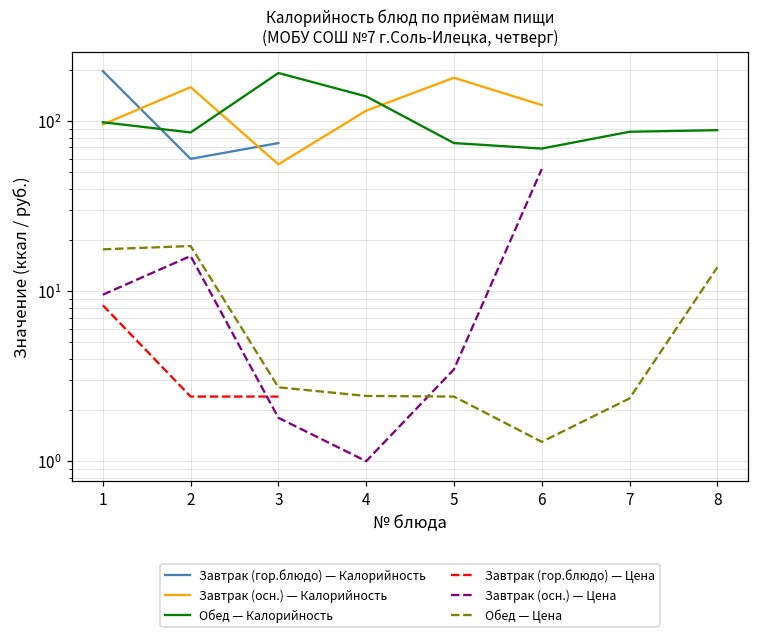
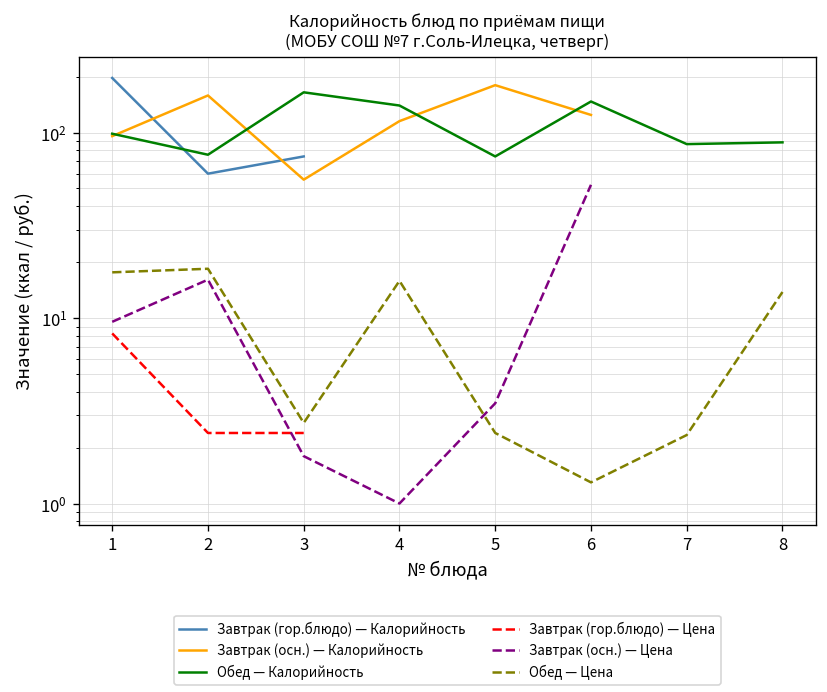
Обед — Калорийность, 2: 90 -> 80
Обед — Калорийность, 3: 190 -> 160
Обед — Цена, 4: 2.4 -> 16
Обед — Калорийность, 6: 70 -> 150
